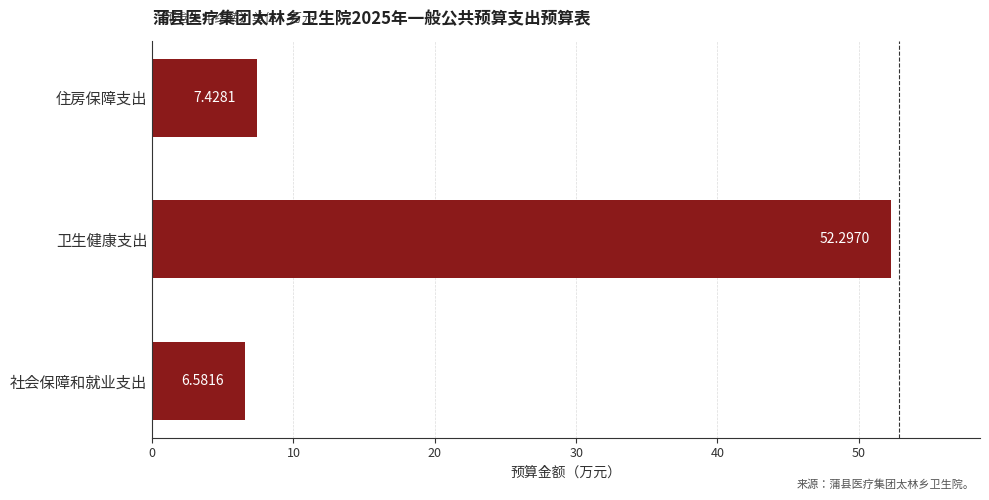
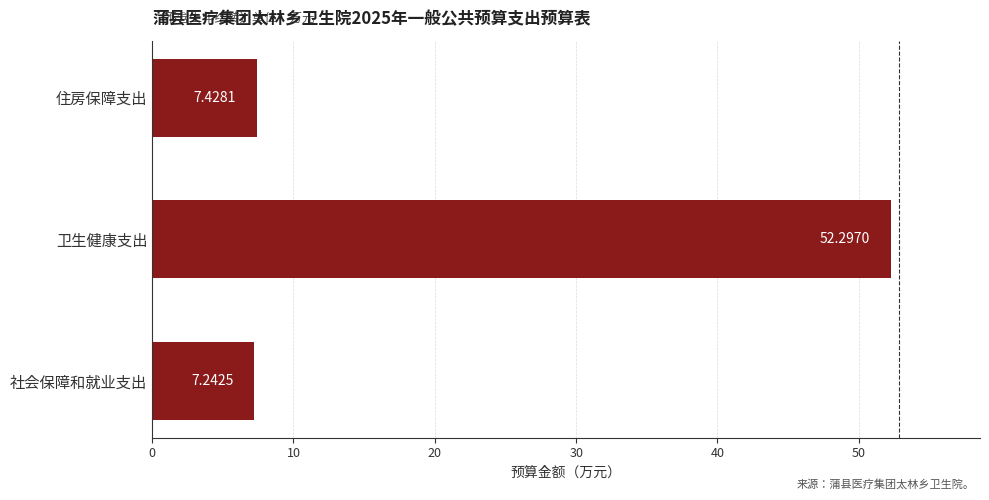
社会保障和就业支出: 6.5816 -> 7.2425
